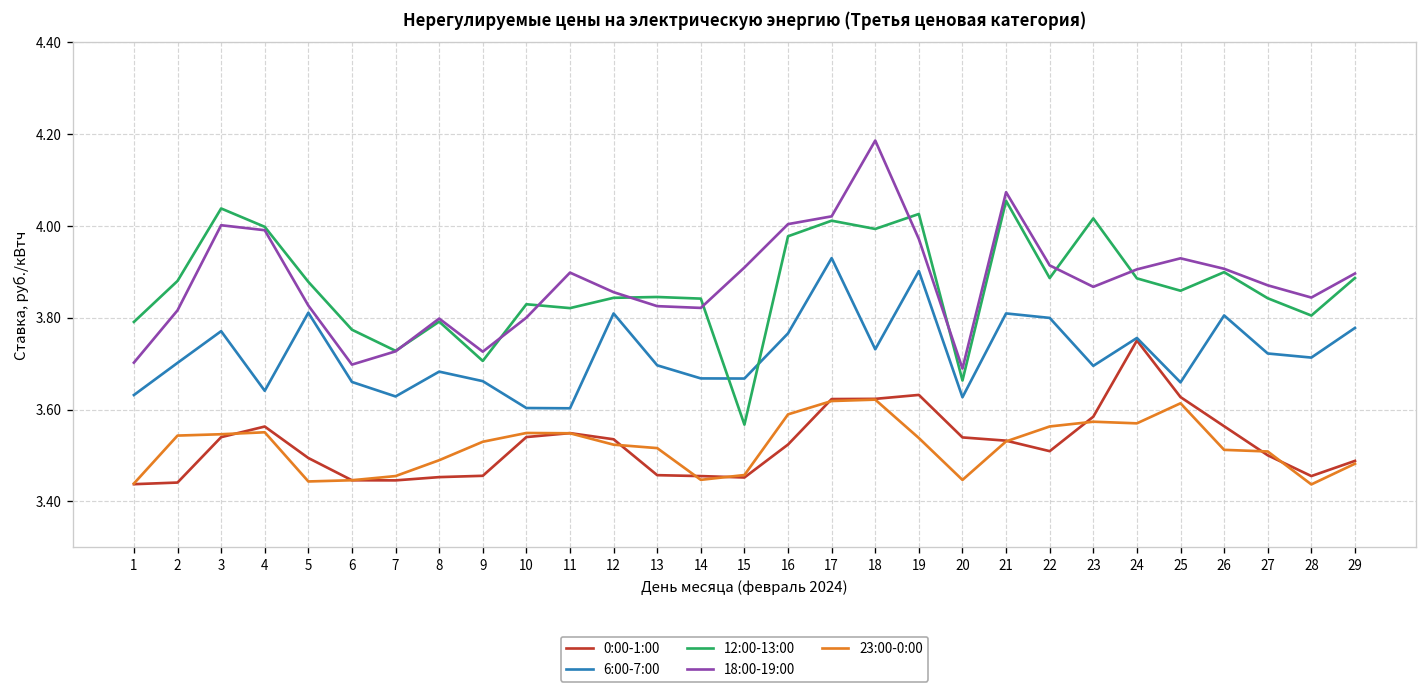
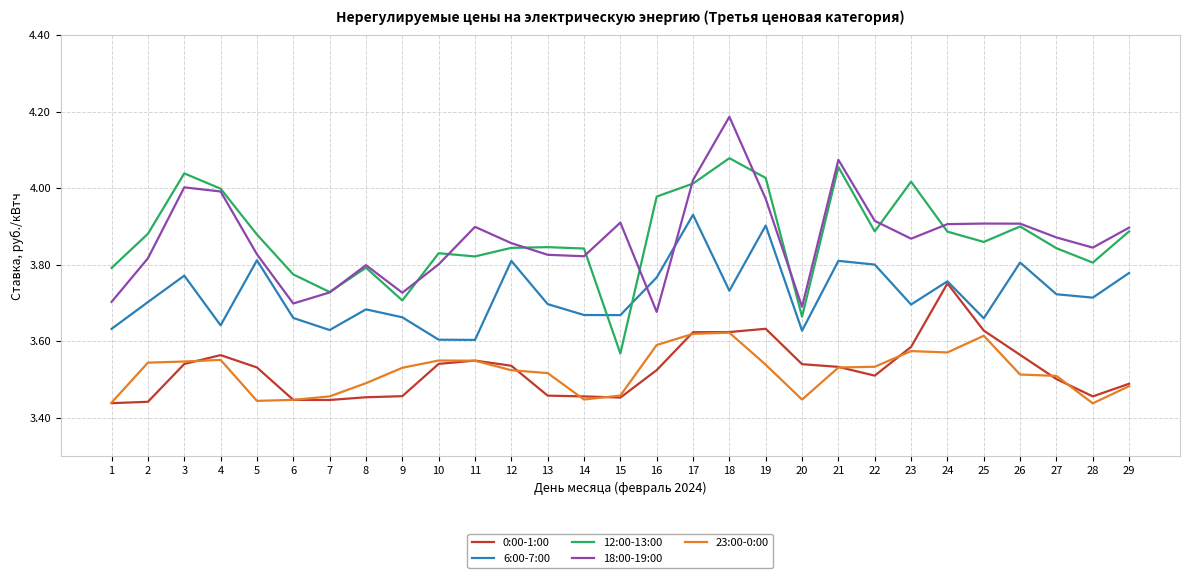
0:00-1:00, 5: 3.49 -> 3.53
18:00-19:00, 16: 4.00 -> 3.68
12:00-13:00, 18: 3.99 -> 4.08
23:00-0:00, 22: 3.56 -> 3.53
18:00-19:00, 25: 3.93 -> 3.91
